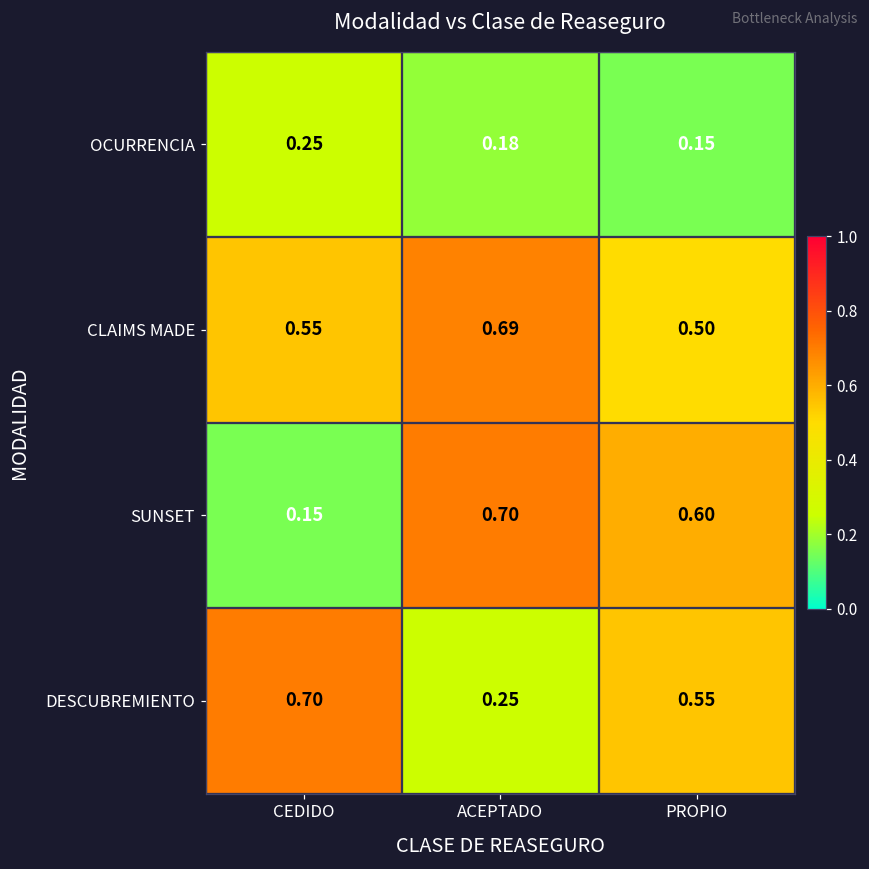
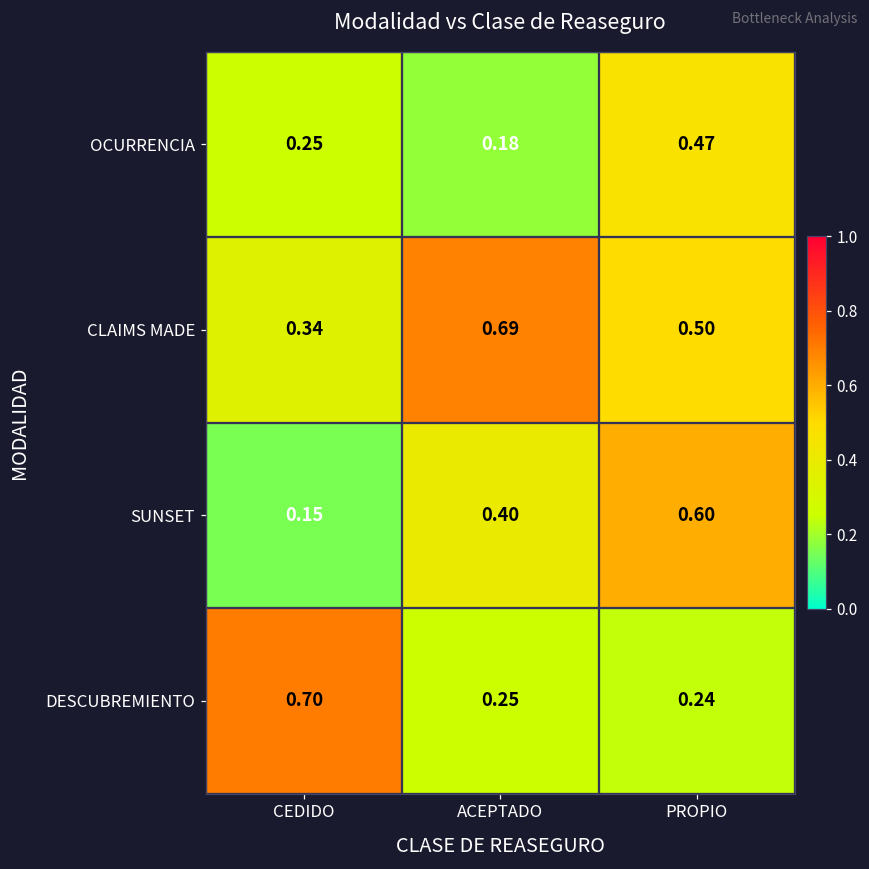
OCURRENCIA, PROPIO: 0.15 -> 0.47
CLAIMS MADE, CEDIDO: 0.55 -> 0.34
SUNSET, ACEPTADO: 0.70 -> 0.40
DESCUBREMIENTO, PROPIO: 0.55 -> 0.24
